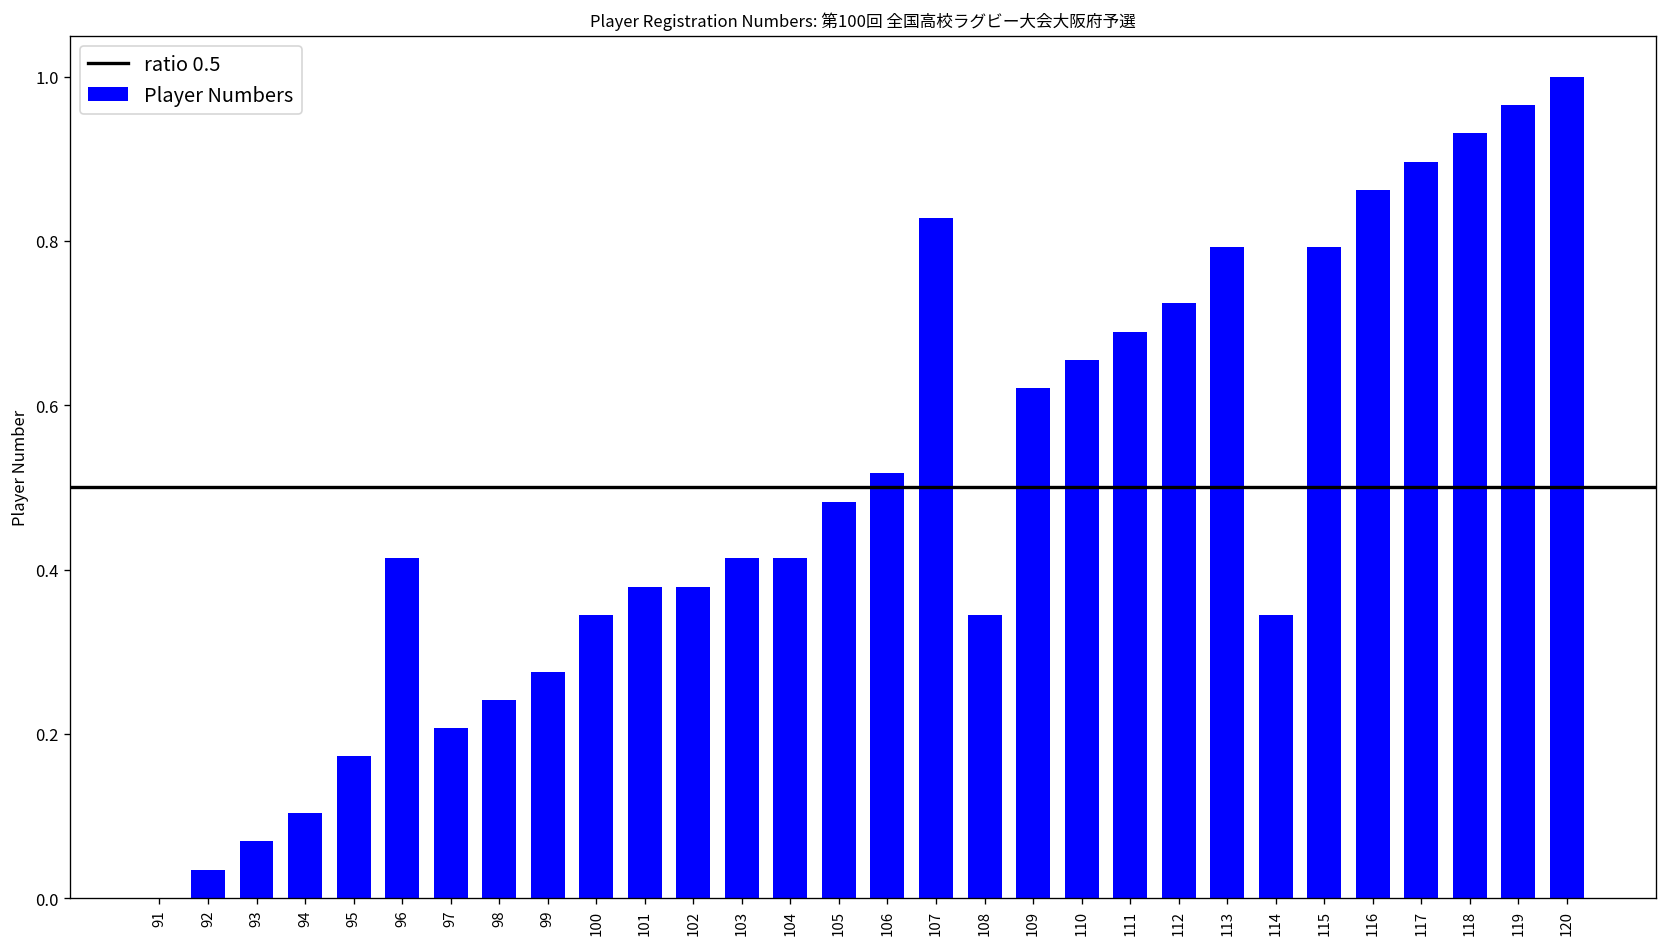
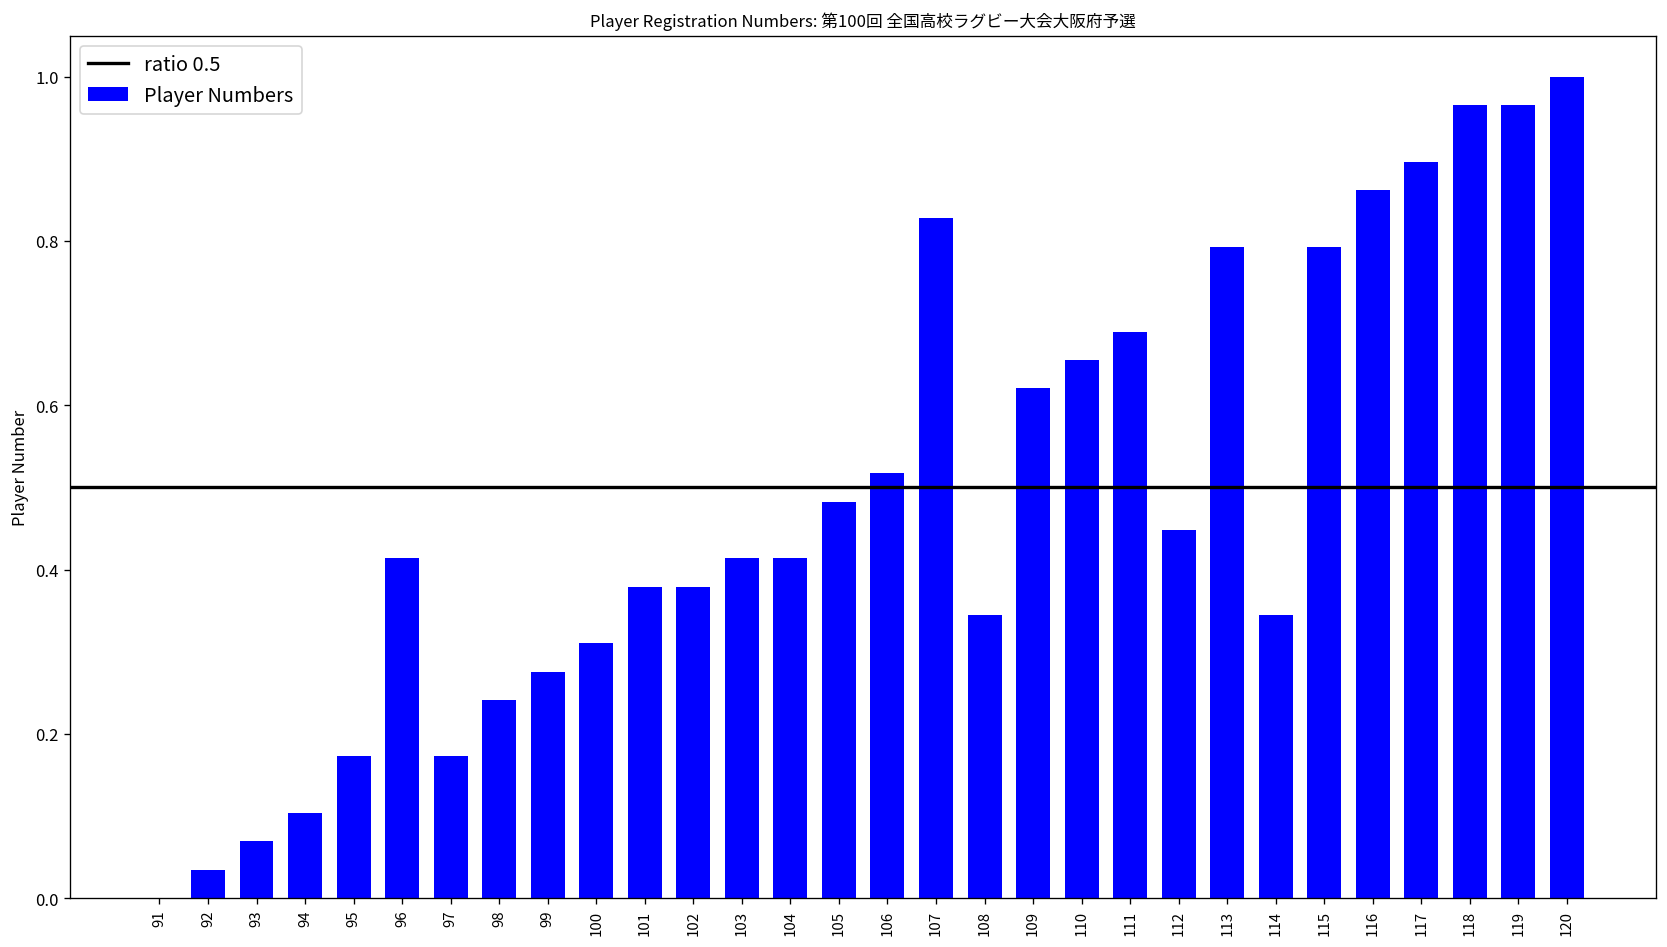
97: 0.21 -> 0.17
100: 0.34 -> 0.31
112: 0.72 -> 0.45
118: 0.93 -> 0.97
